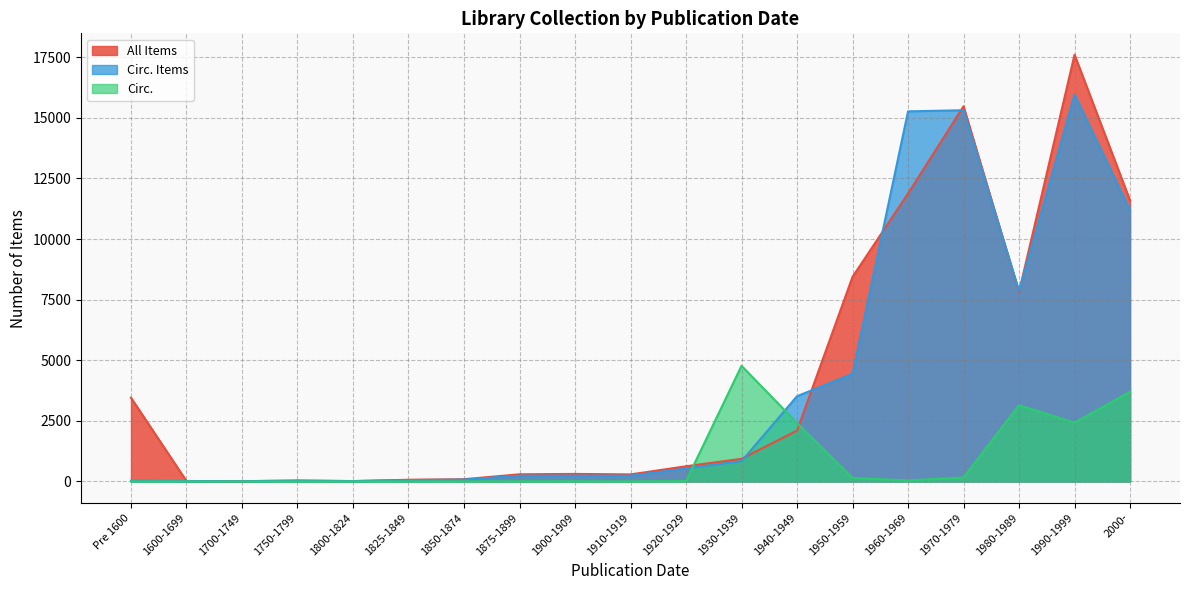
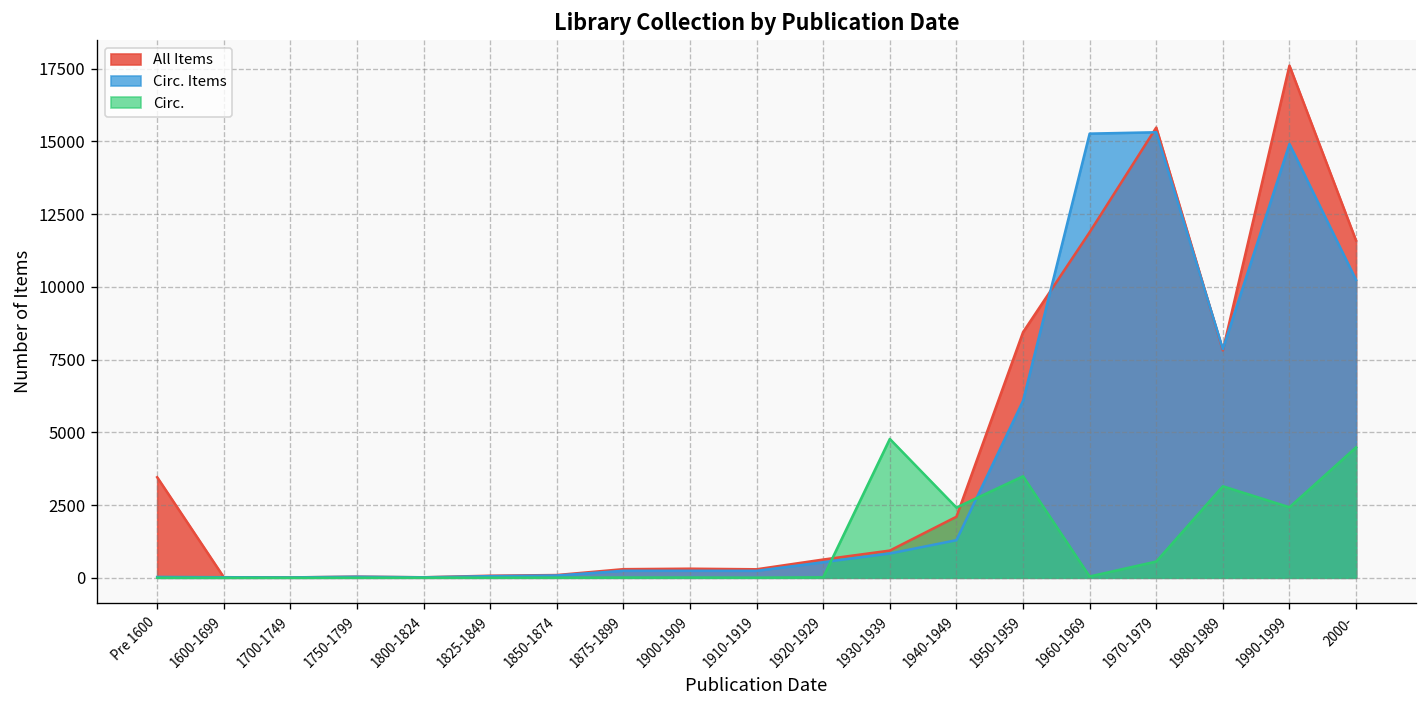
Circ. Items, 1940-1949: 3500 -> 1300
Circ. Items, 1950-1959: 4400 -> 6100
Circ., 1950-1959: 100 -> 3500
Circ., 1970-1979: 200 -> 600
Circ. Items, 1990-1999: 16000 -> 14900
Circ. Items, 2000-: 11200 -> 10200
Circ., 2000-: 3700 -> 4500
